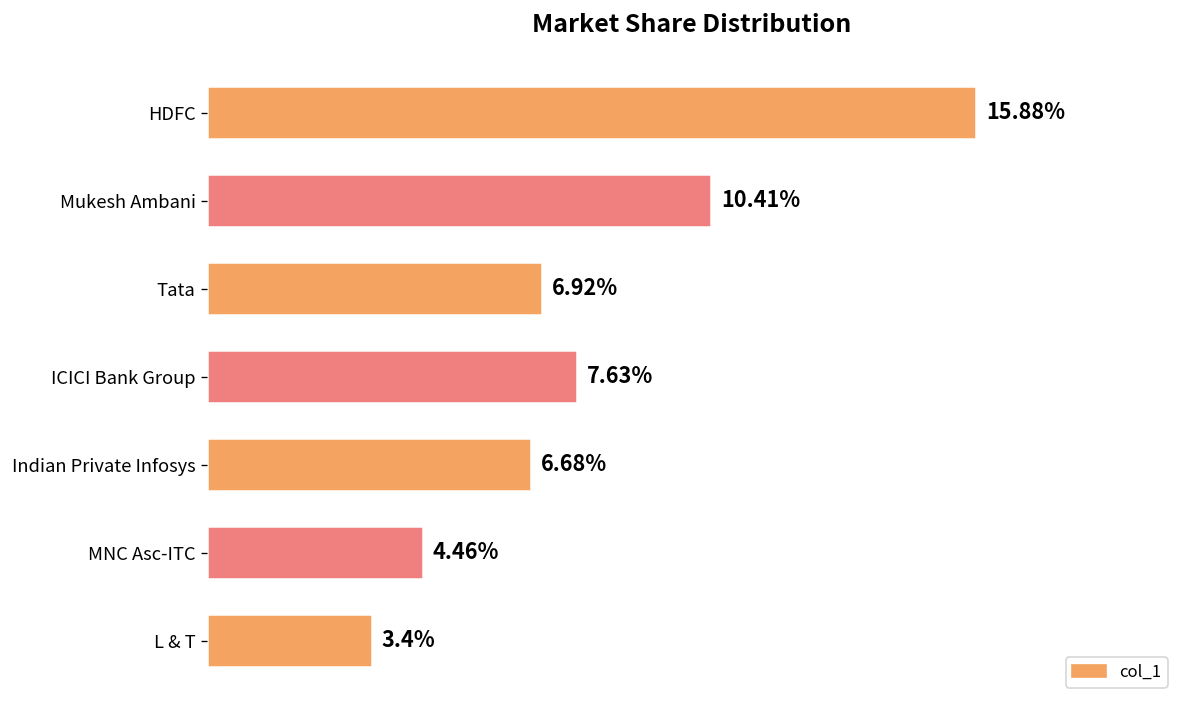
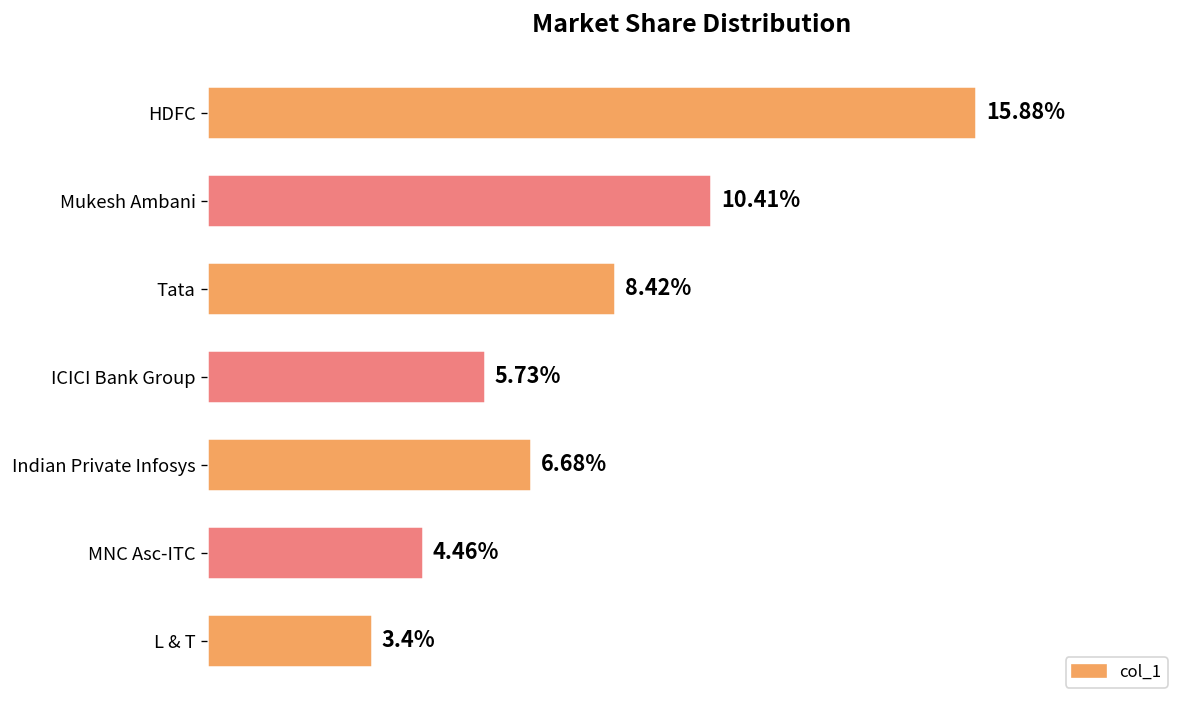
Tata: 6.92% -> 8.42%
ICICI Bank Group: 7.63% -> 5.73%
